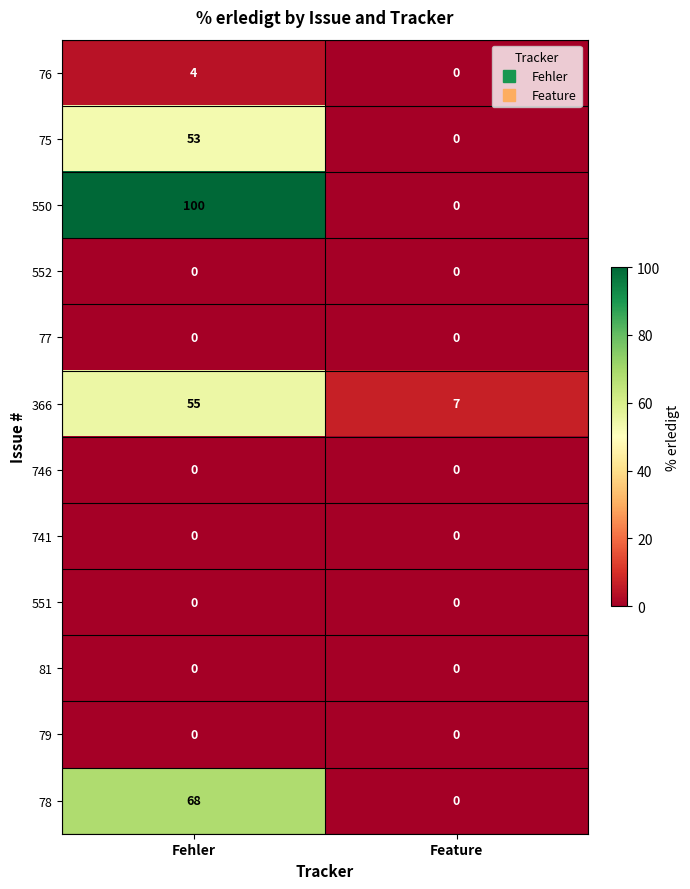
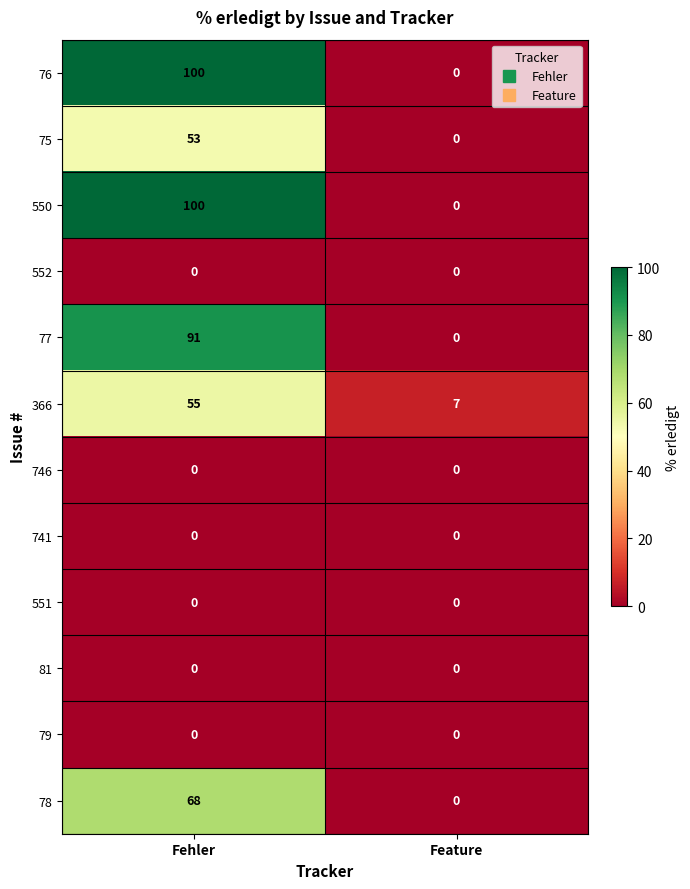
76, Fehler: 4 -> 100
77, Fehler: 0 -> 91
